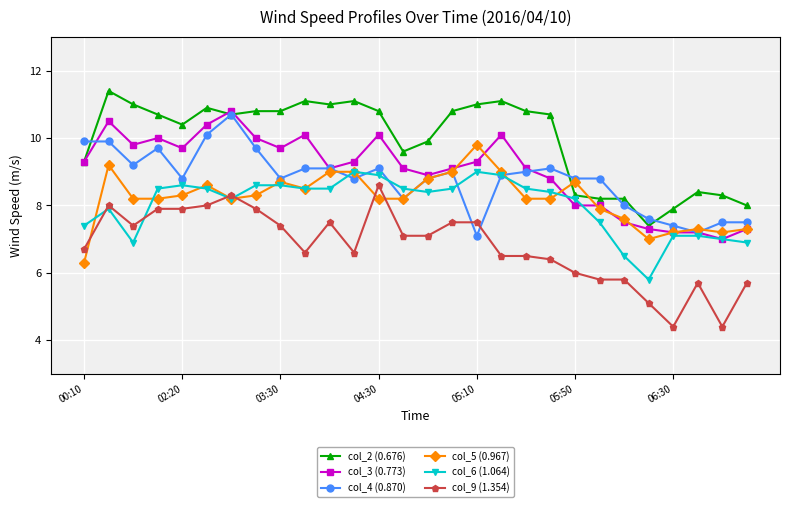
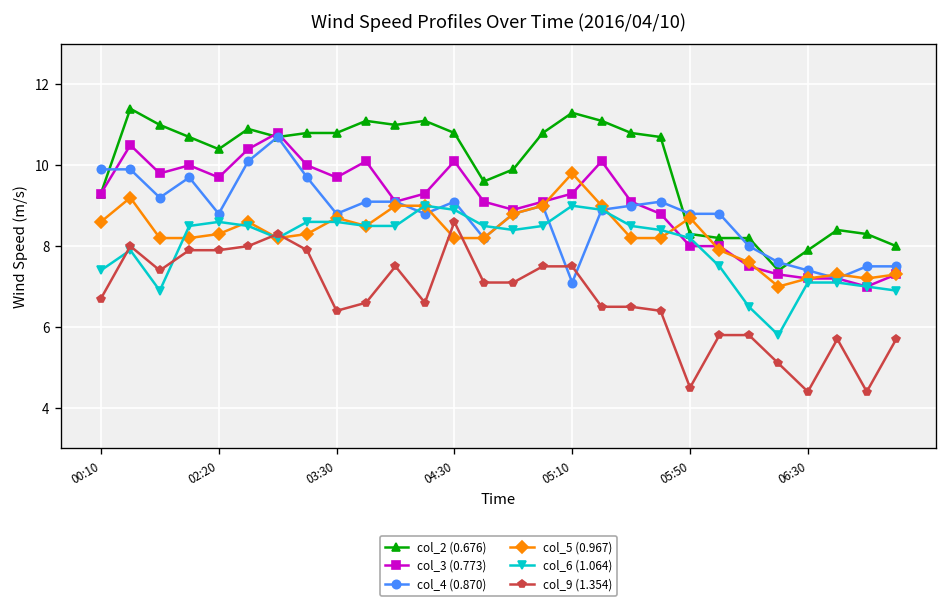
col_5 (0.967), 00:10: 6.3 -> 8.6
col_9 (1.354), 03:30: 7.4 -> 6.4
col_2 (0.676), 05:10: 11.0 -> 11.3
col_9 (1.354), 05:50: 6.0 -> 4.5
